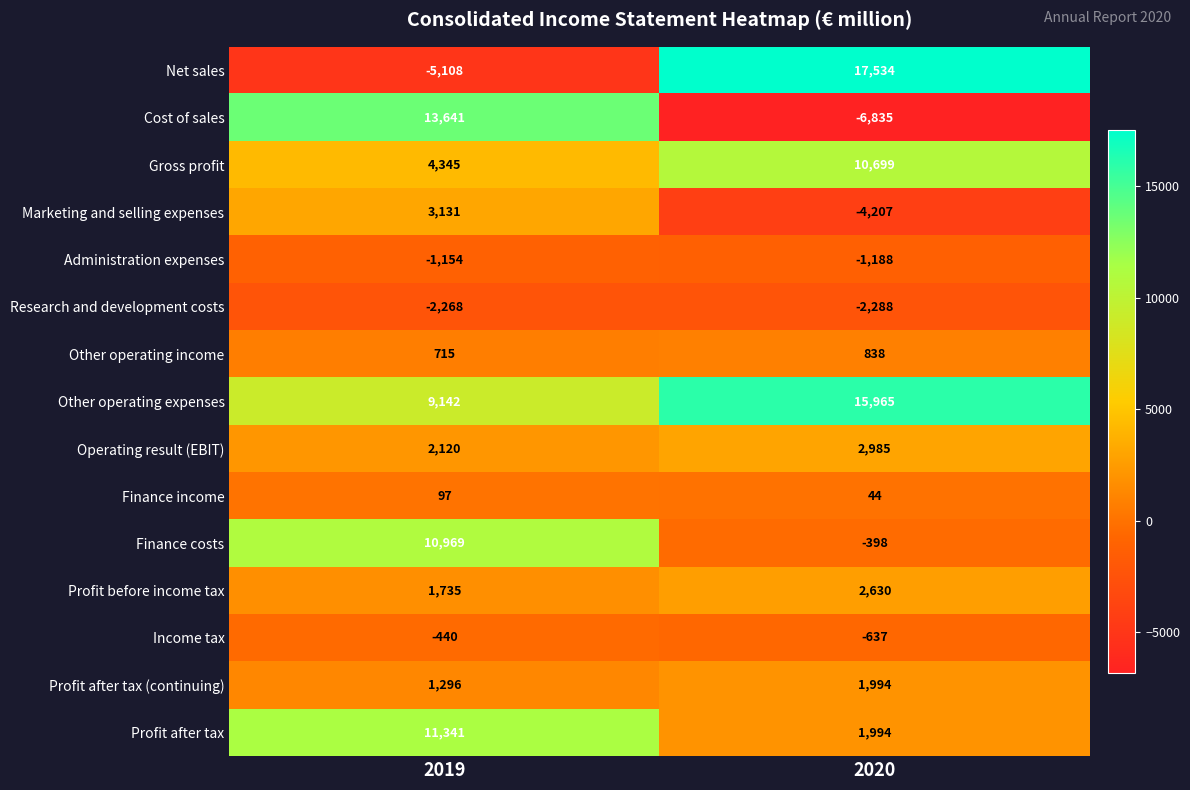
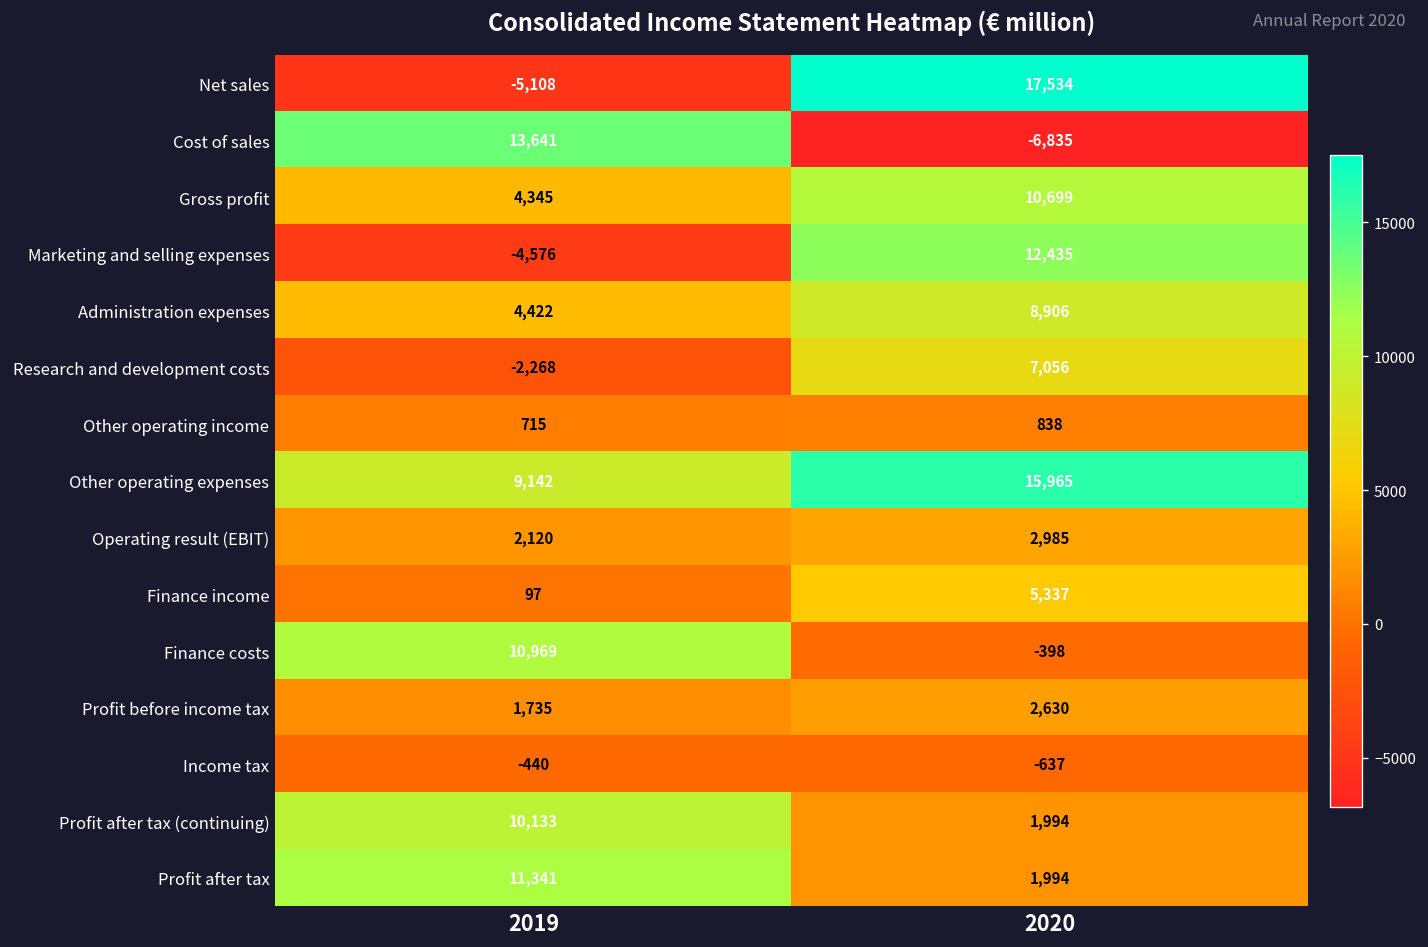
Marketing and selling expenses, 2019: 3,131 -> -4,576
Marketing and selling expenses, 2020: -4,207 -> 12,435
Administration expenses, 2019: -1,154 -> 4,422
Administration expenses, 2020: -1,188 -> 8,906
Research and development costs, 2020: -2,288 -> 7,056
Finance income, 2020: 44 -> 5,337
Profit after tax (continuing), 2019: 1,296 -> 10,133
